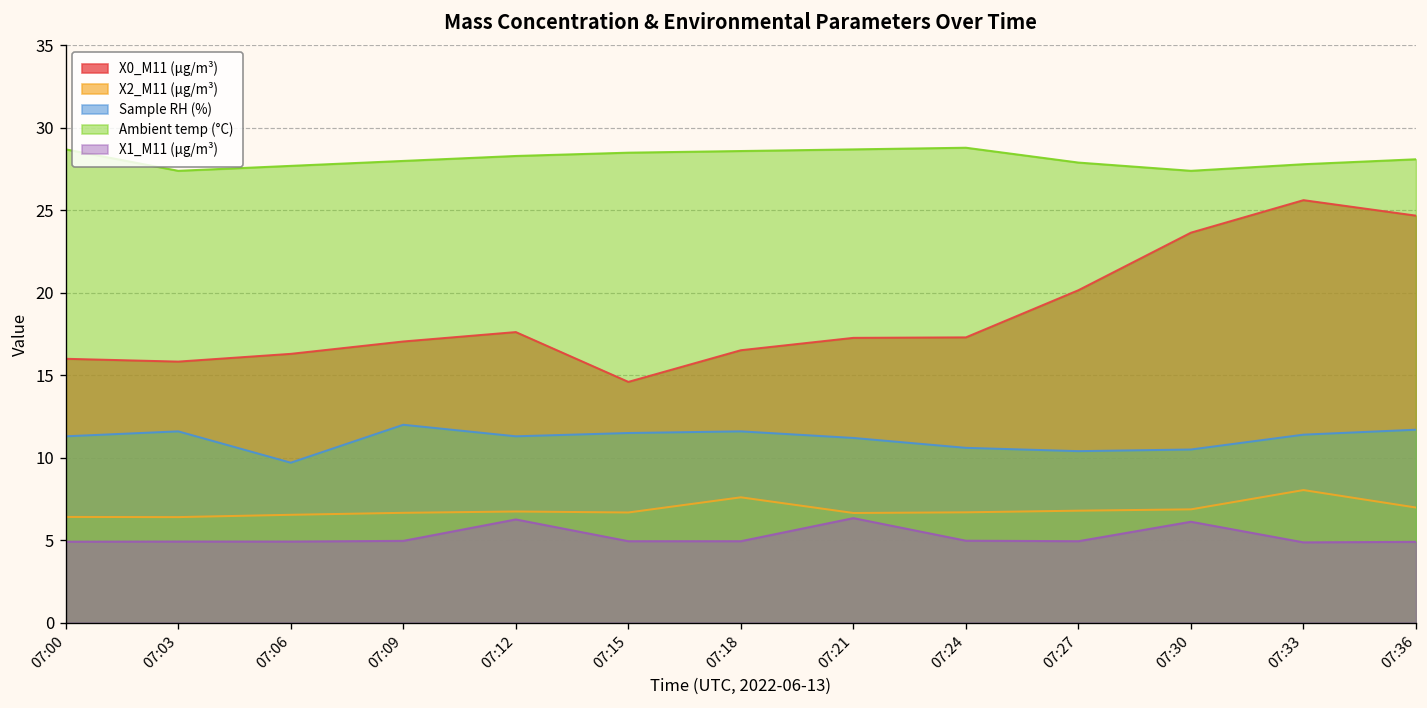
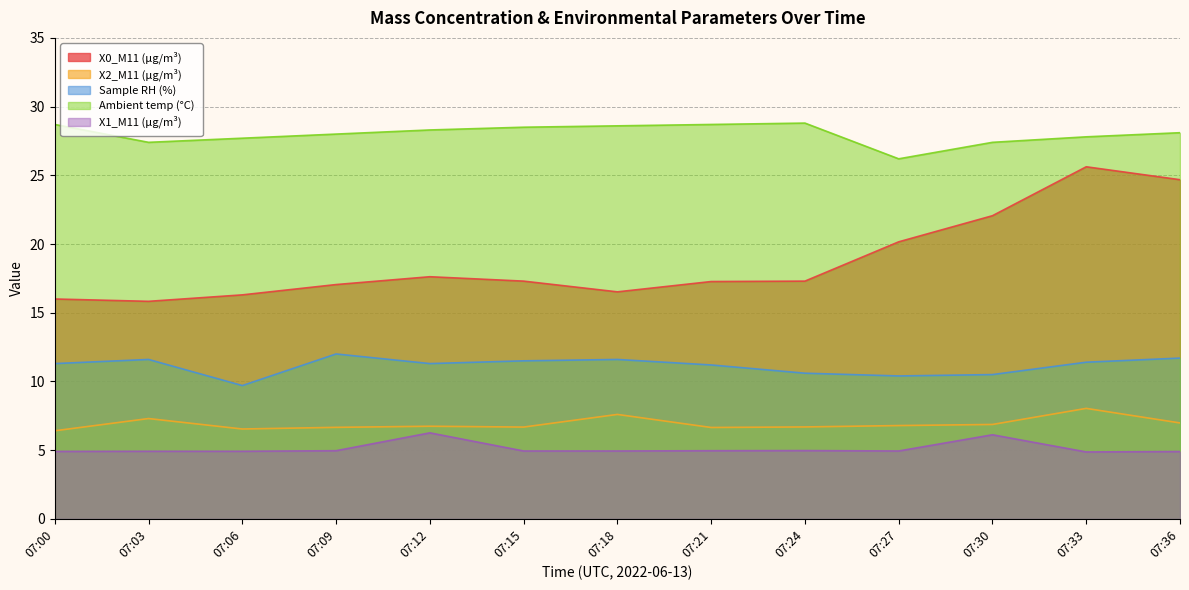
X2_M11 (μg/m³), 07:03: 6.4 -> 7.3
X0_M11 (μg/m³), 07:15: 14.6 -> 17.3
X1_M11 (μg/m³), 07:21: 6.3 -> 5.0
Ambient temp (°C), 07:27: 27.9 -> 26.2
X0_M11 (μg/m³), 07:30: 23.7 -> 22.1
